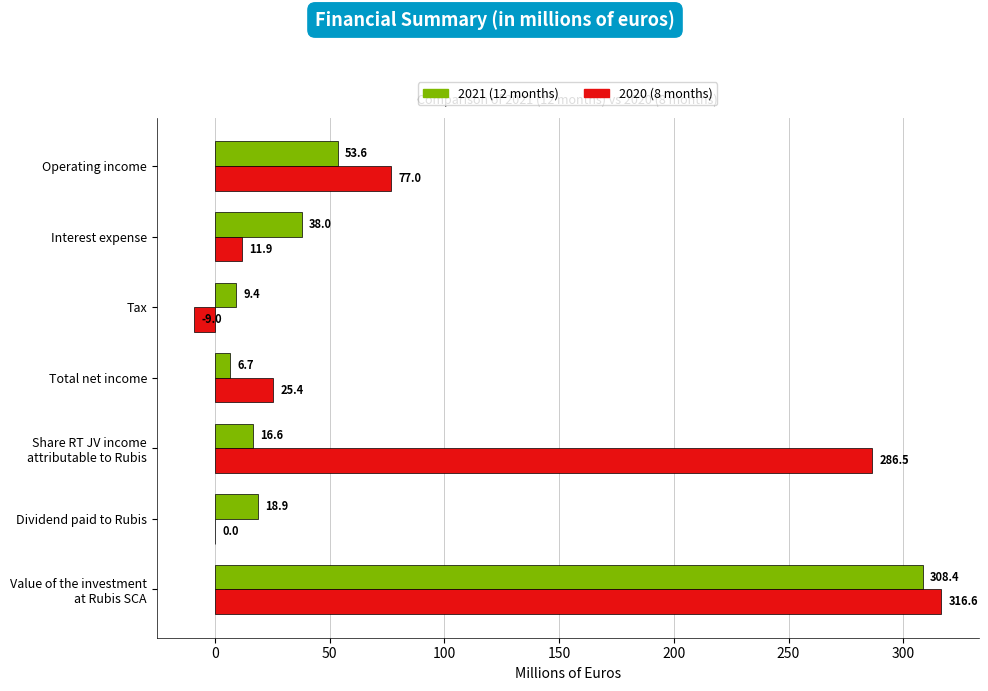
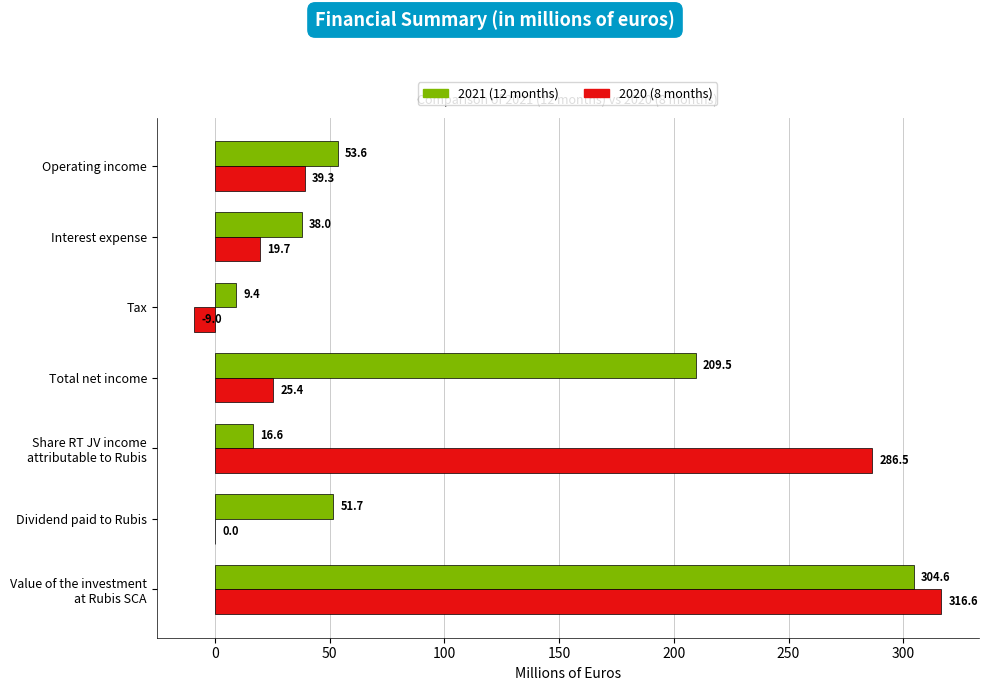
2020 (8 months), Operating income: 77.0 -> 39.3
2020 (8 months), Interest expense: 11.9 -> 19.7
2021 (12 months), Total net income: 6.7 -> 209.5
2021 (12 months), Dividend paid to Rubis: 18.9 -> 51.7
2021 (12 months), Value of the investment at Rubis SCA: 308.4 -> 304.6
